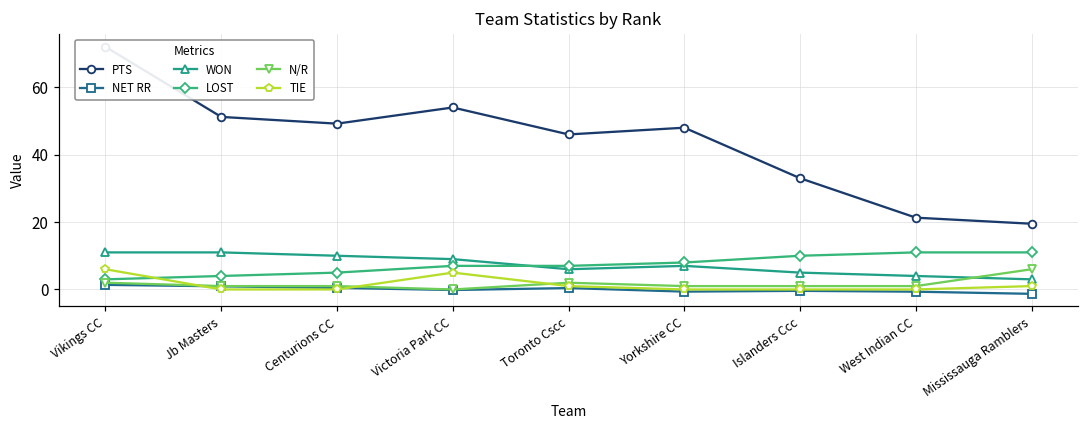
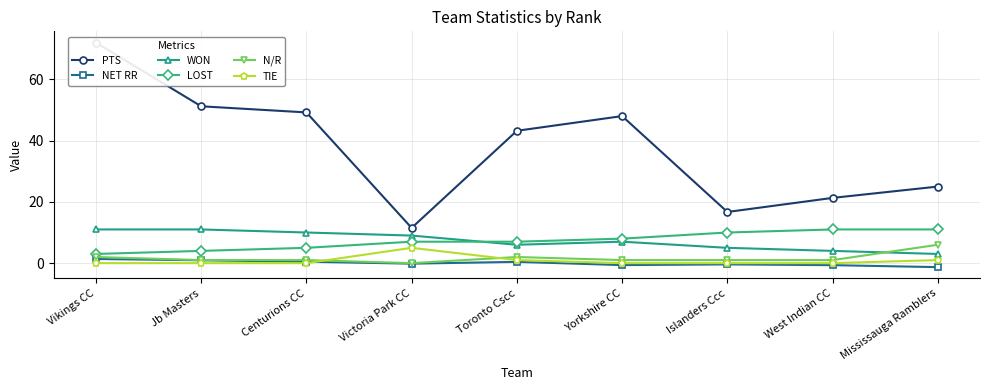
TIE, Vikings CC: 6 -> 0
PTS, Victoria Park CC: 54 -> 12
PTS, Toronto Cscc: 46 -> 43
PTS, Islanders Ccc: 33 -> 17
PTS, Mississauga Ramblers: 20 -> 25
